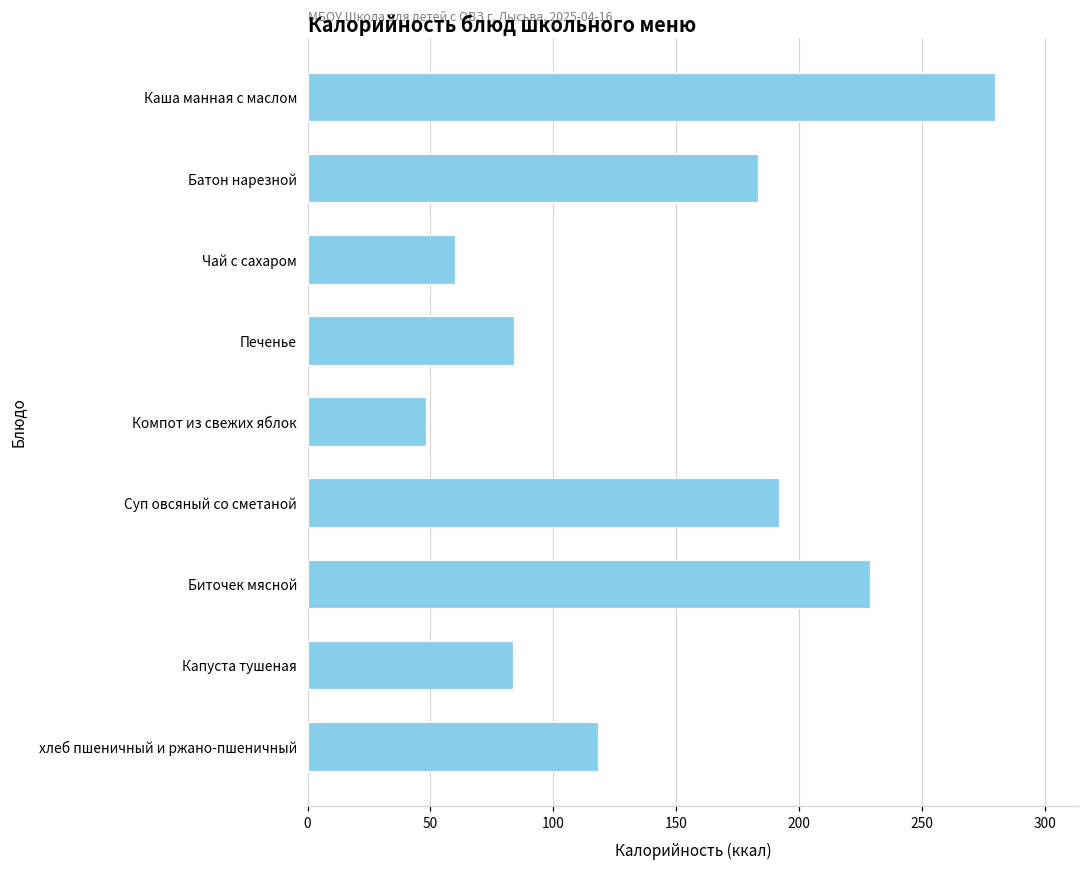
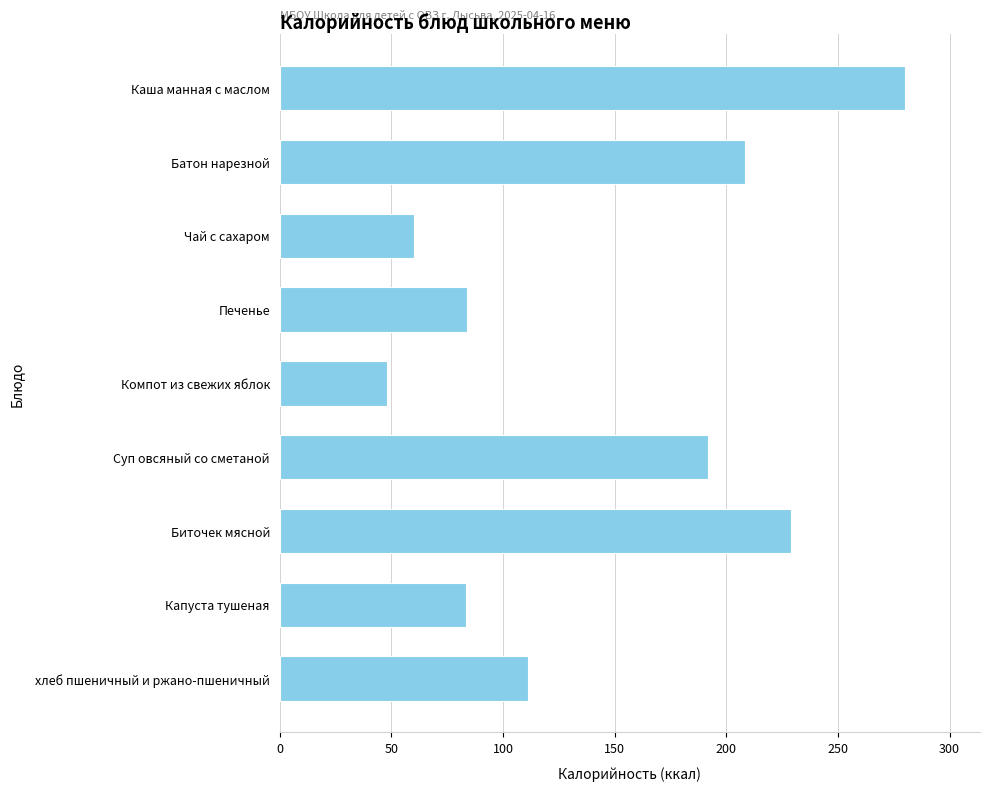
Батон нарезной: 183 -> 209
хлеб пшеничный и ржано-пшеничный: 118 -> 111
